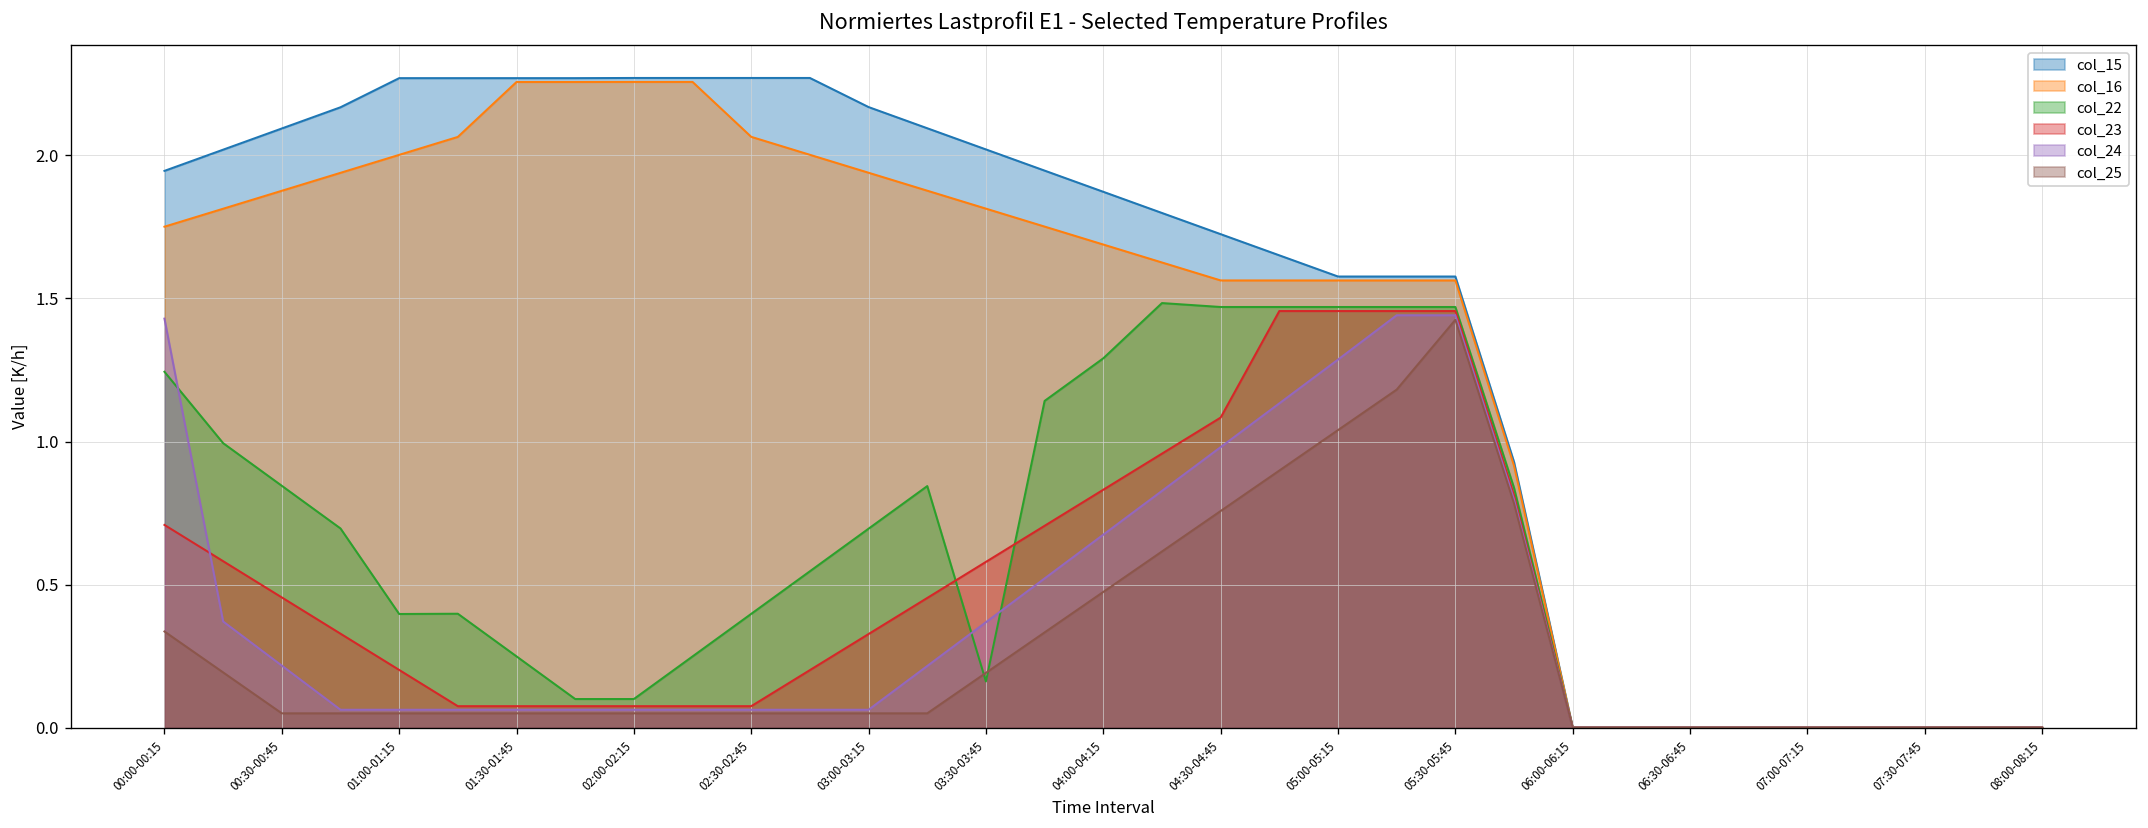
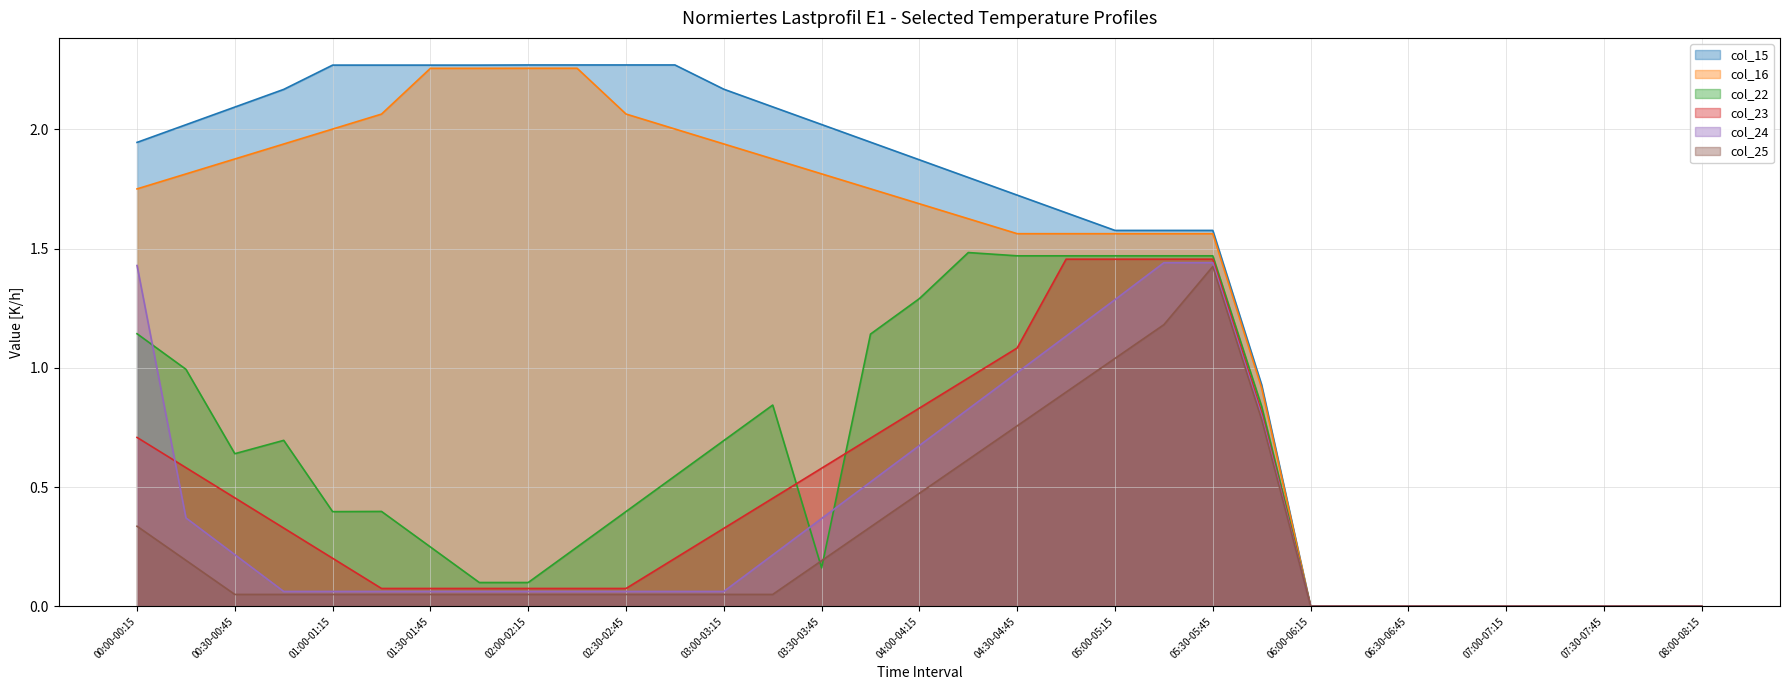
col_22, 00:00-00:15: 1.24 -> 1.14
col_22, 00:30-00:45: 0.85 -> 0.64
